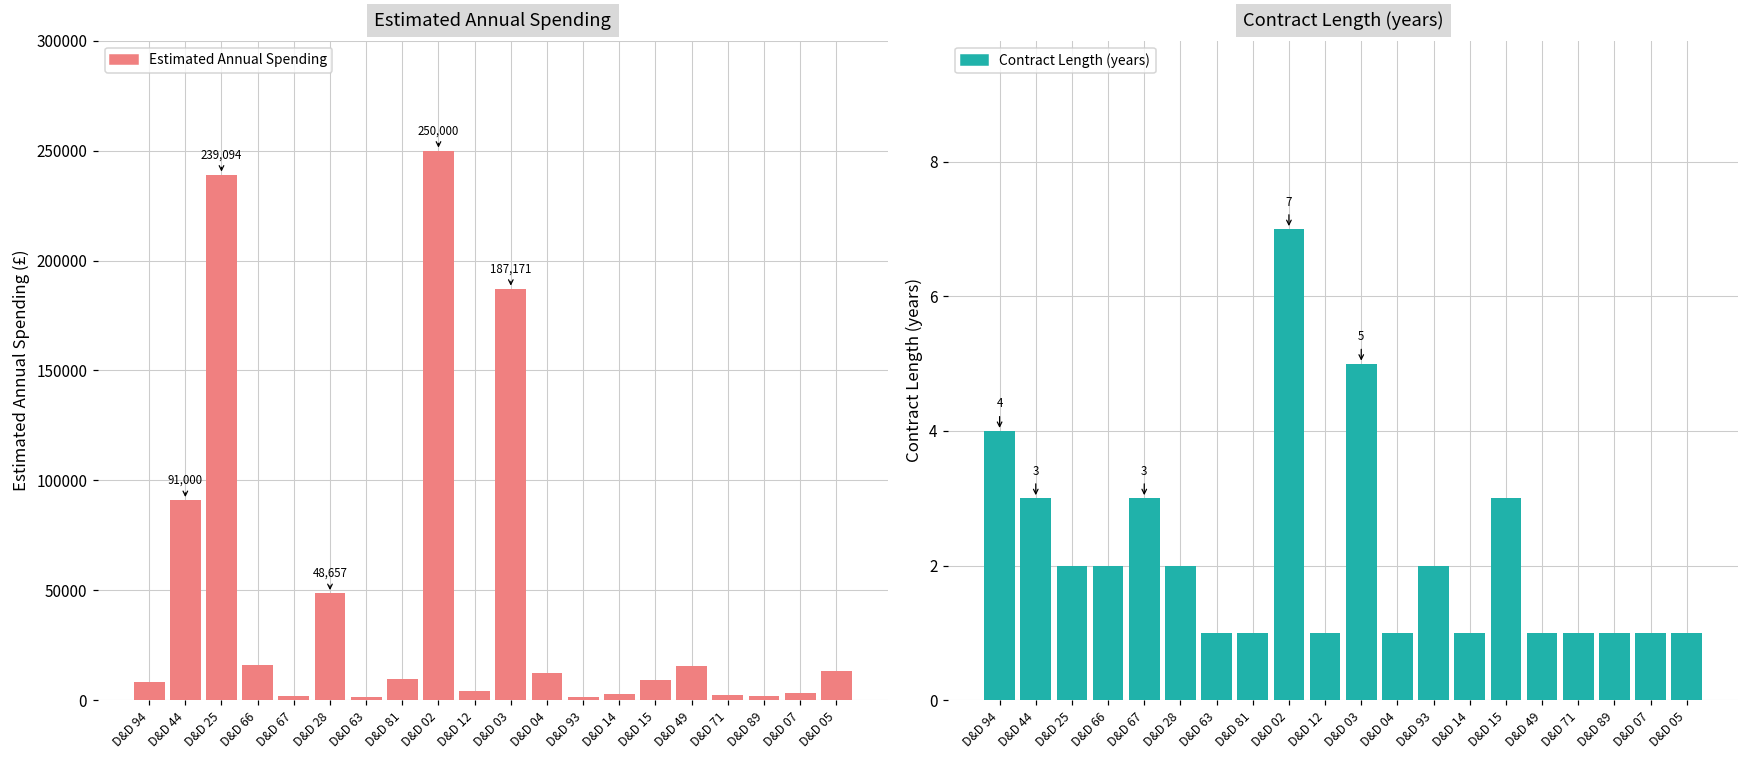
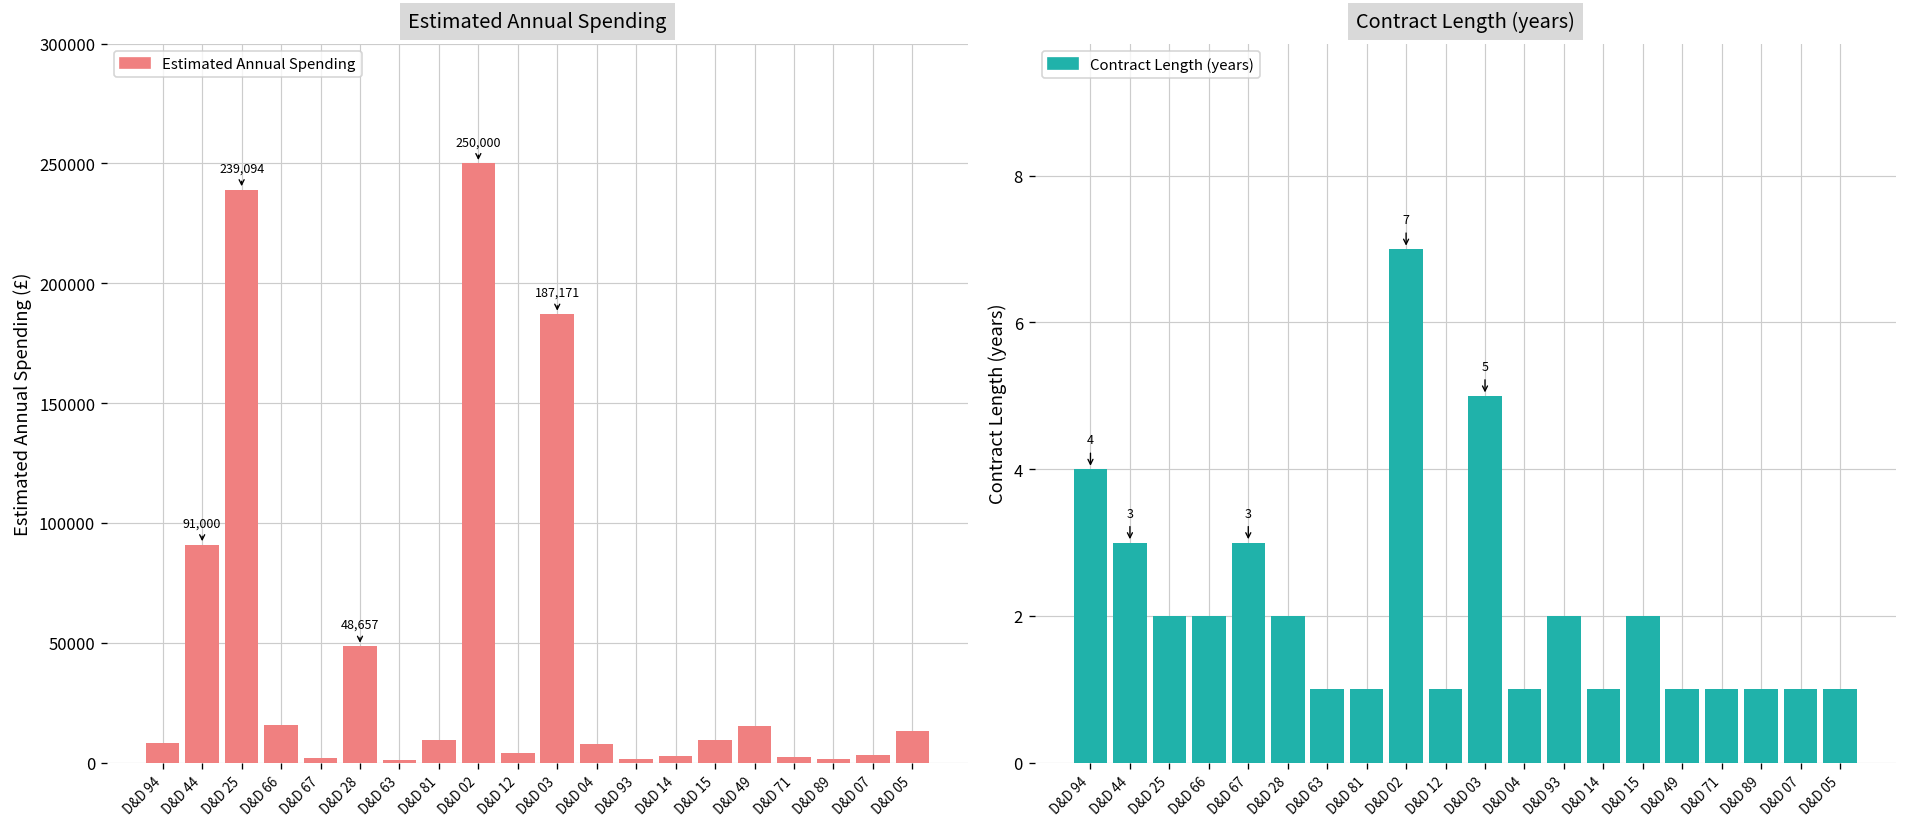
Estimated Annual Spending, D&D 04: 13000 -> 8000
Contract Length (years), D&D 15: 3 -> 2
